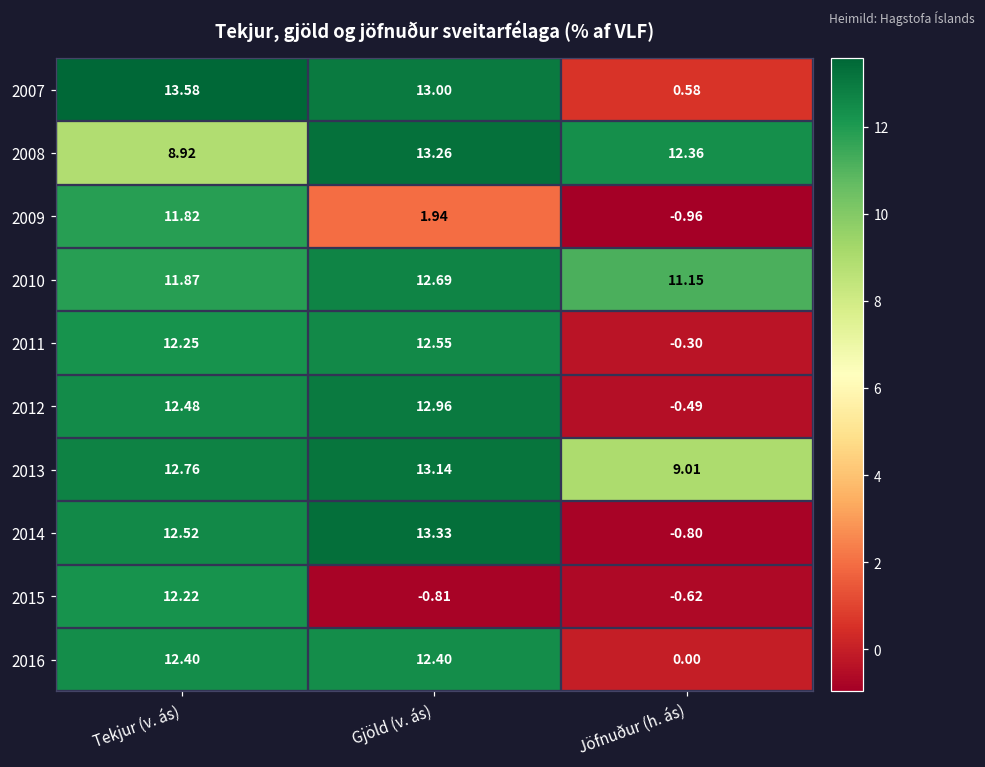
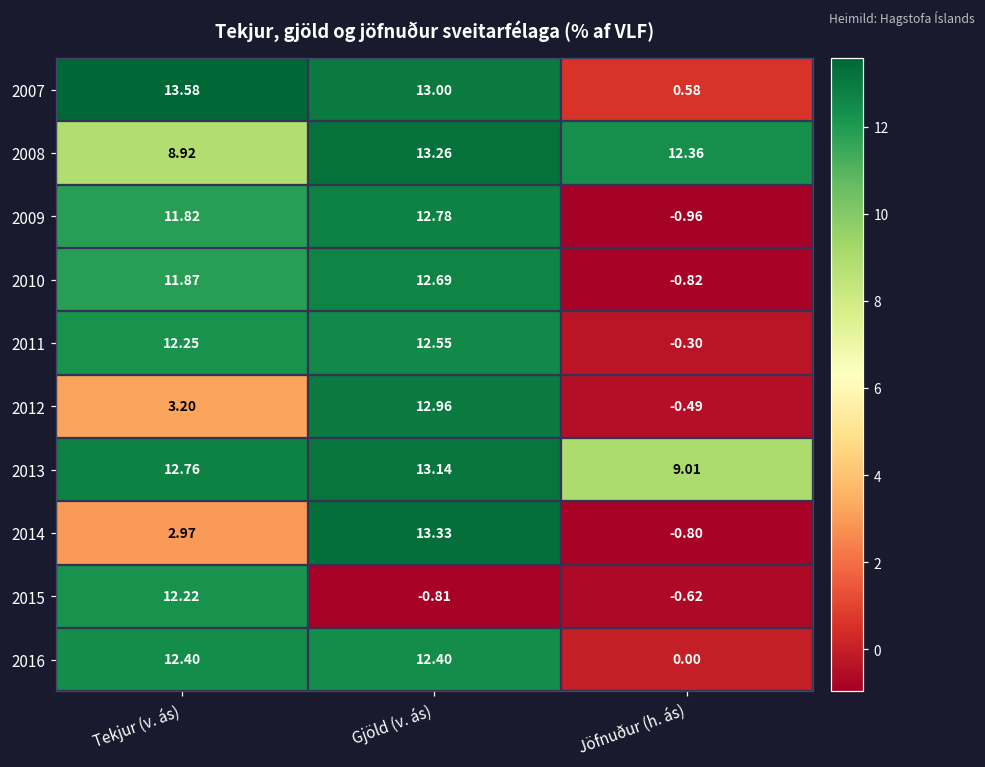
2009, Gjöld (v. ás): 1.94 -> 12.78
2010, Jöfnuður (h. ás): 11.15 -> -0.82
2012, Tekjur (v. ás): 12.48 -> 3.20
2014, Tekjur (v. ás): 12.52 -> 2.97
